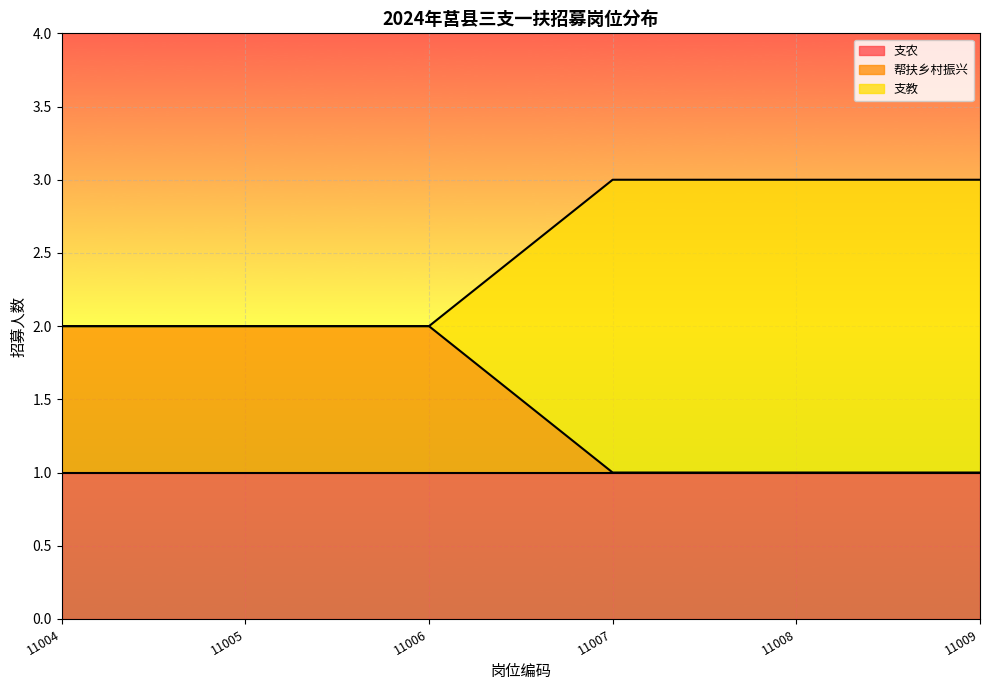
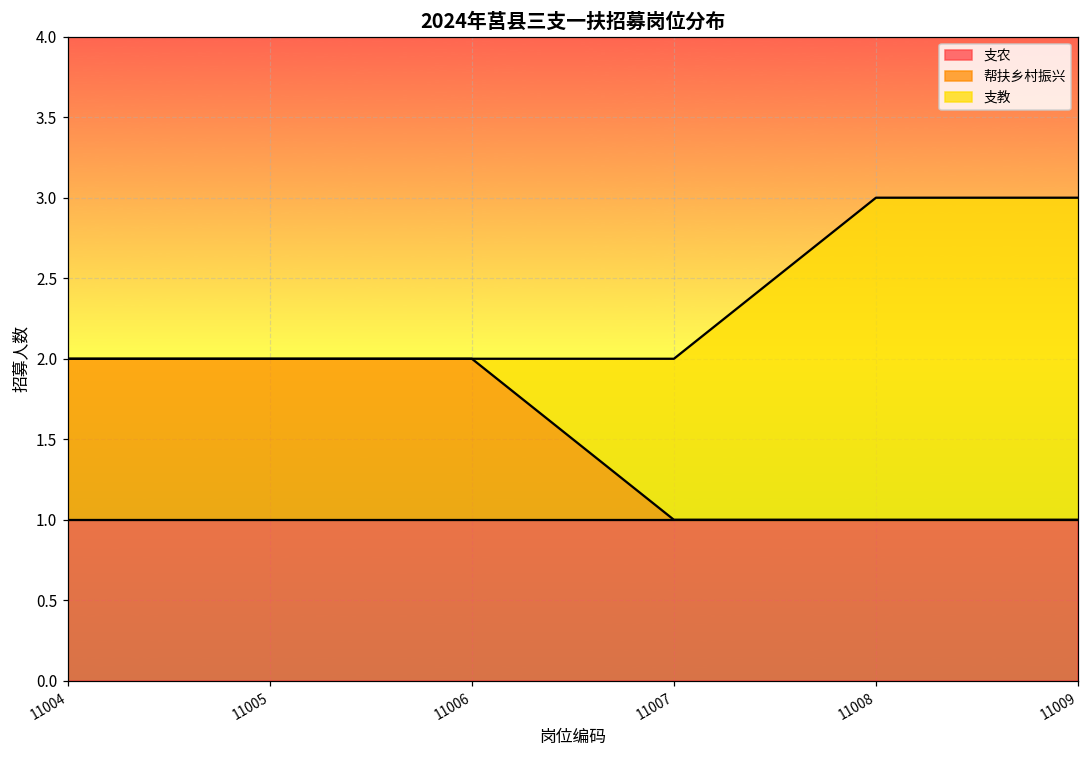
支教, 11007: 2 -> 1
